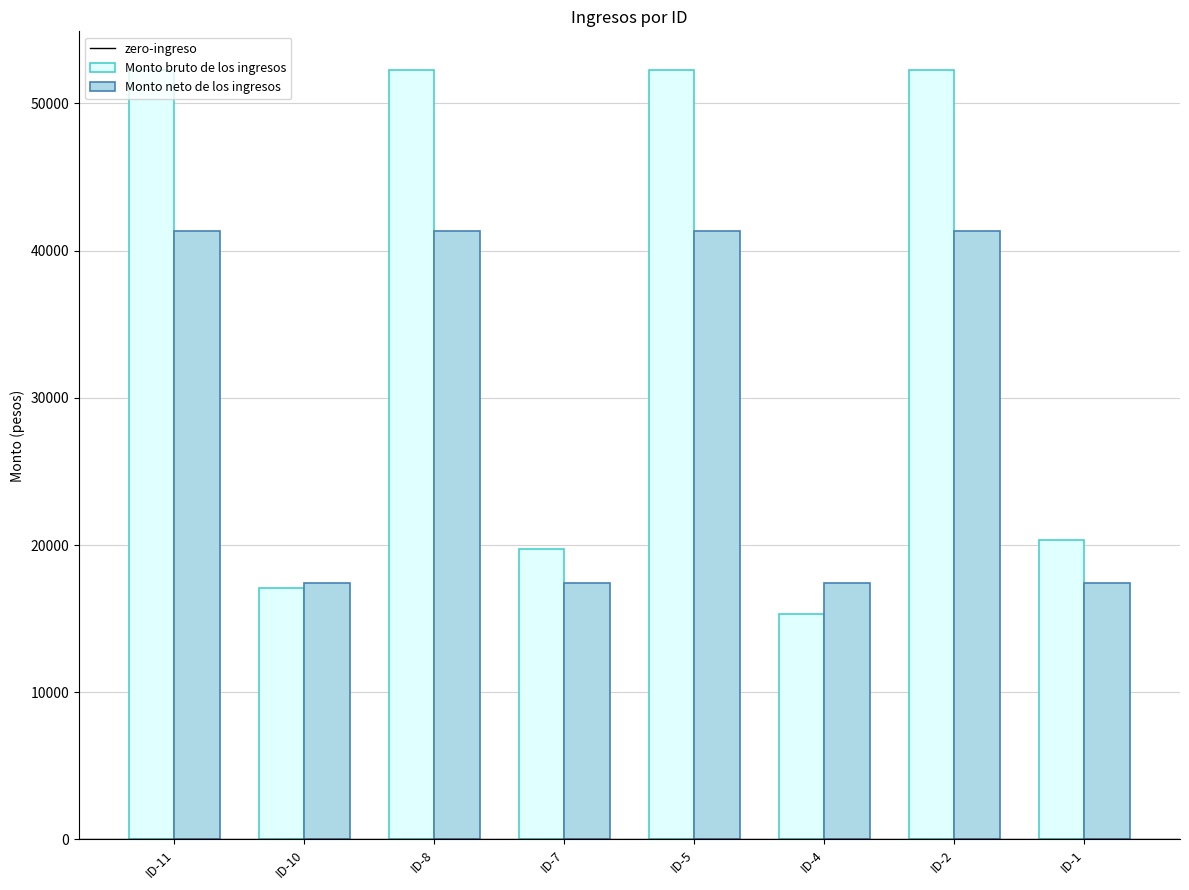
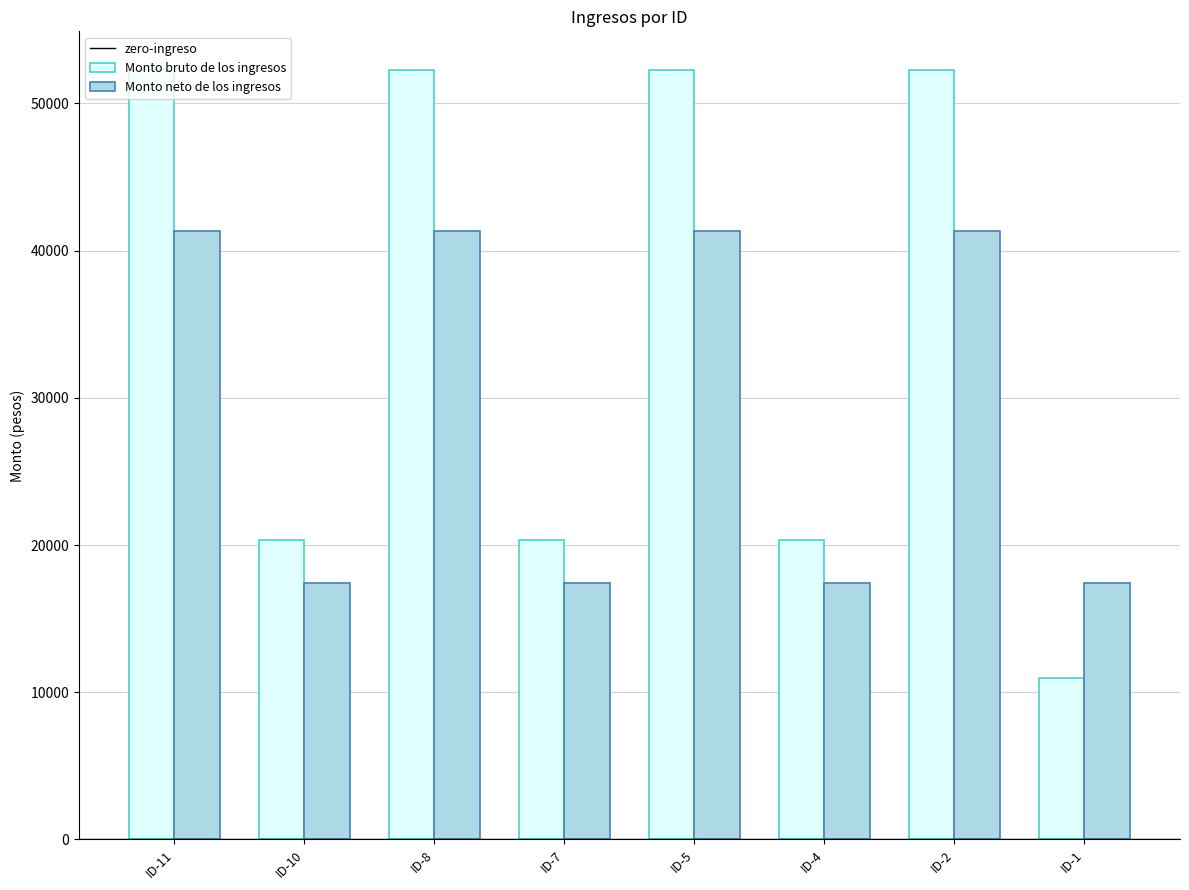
Monto bruto de los ingresos, ID-10: 17100 -> 20300
Monto bruto de los ingresos, ID-7: 19700 -> 20300
Monto bruto de los ingresos, ID-4: 15300 -> 20300
Monto bruto de los ingresos, ID-1: 20300 -> 10900
